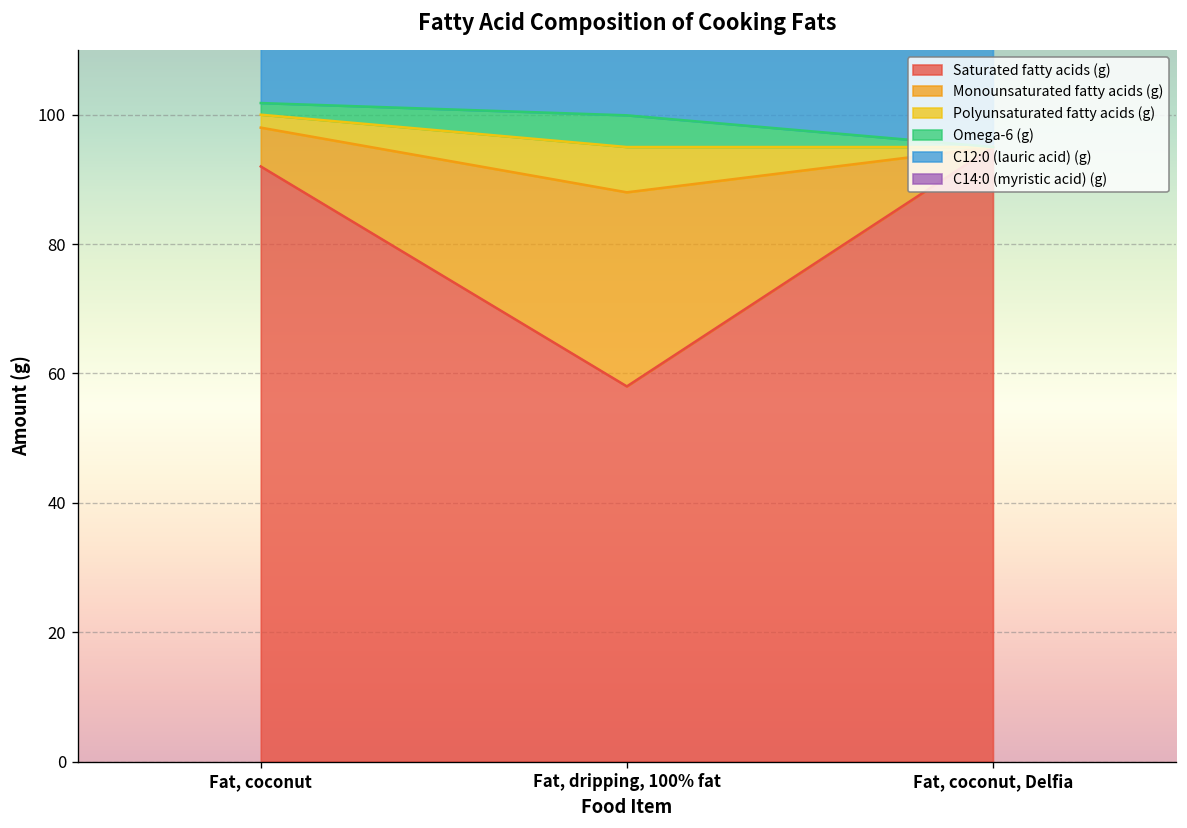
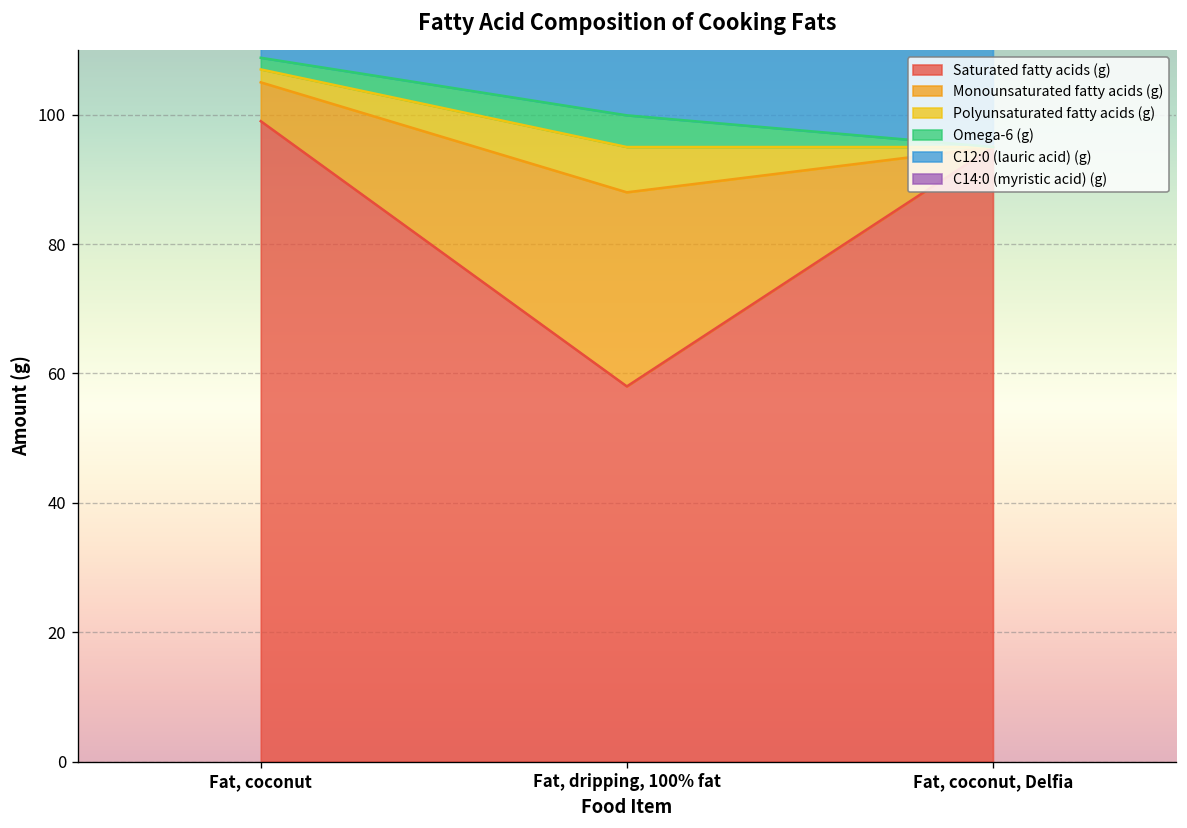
Saturated fatty acids (g), Fat, coconut: 92 -> 99
